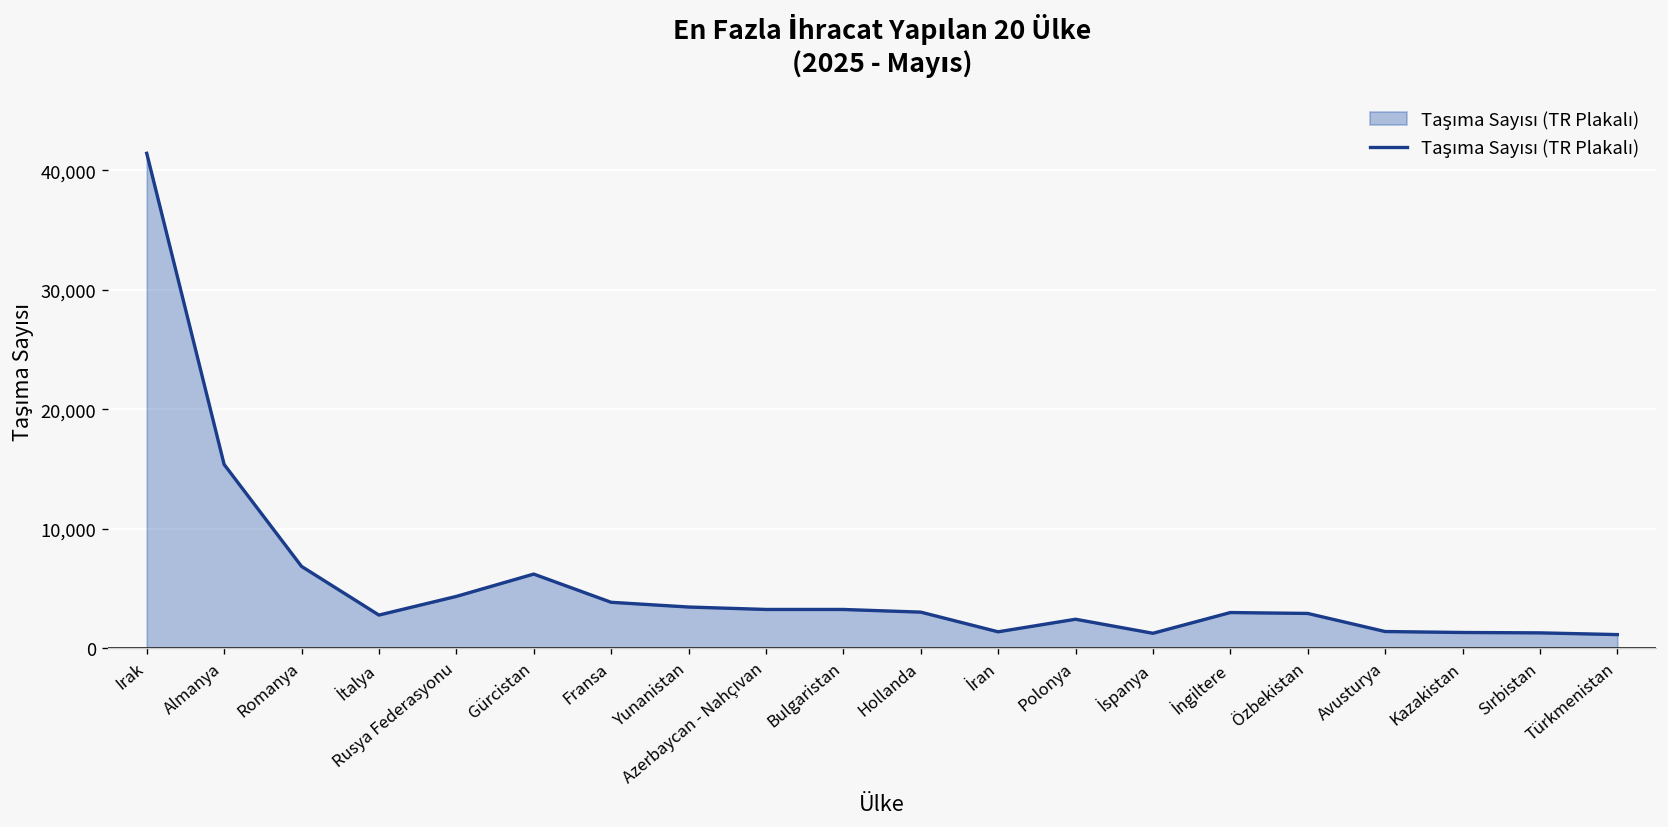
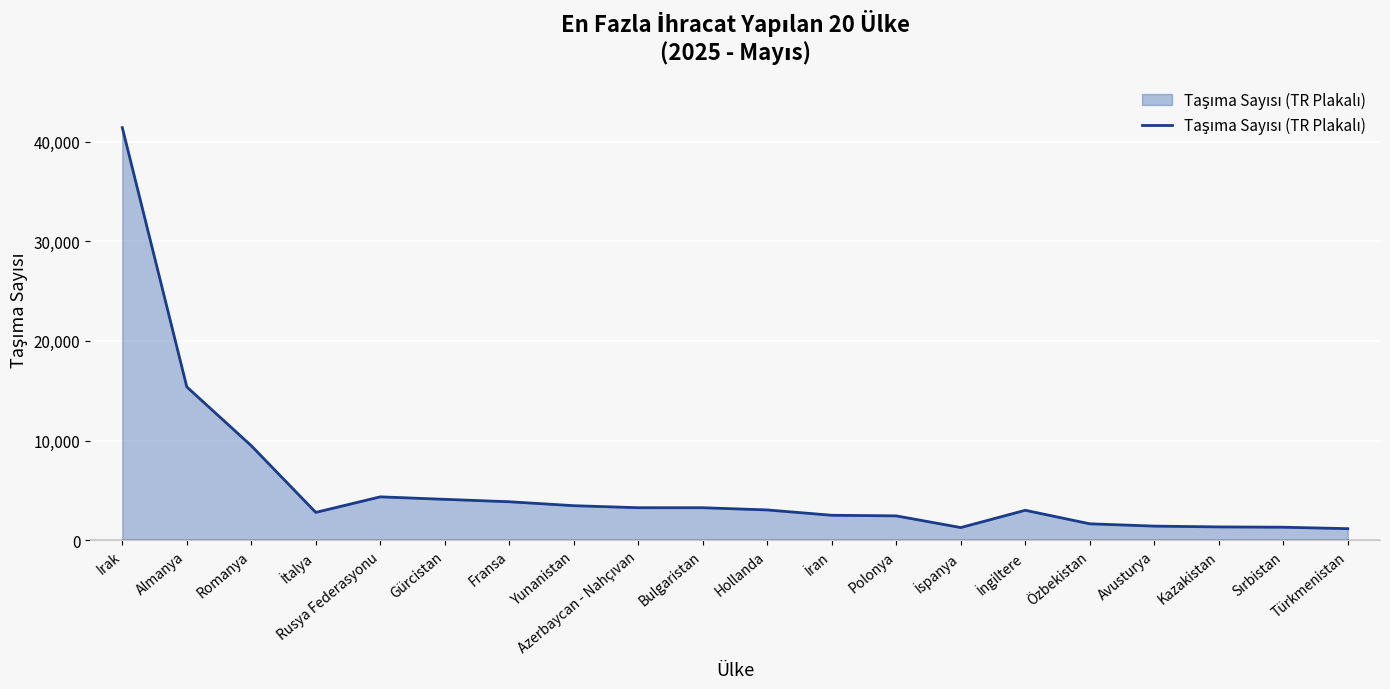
Romanya: 7,000 -> 9,000
Gürcistan: 6,000 -> 4,000
İran: 1,000 -> 3,000
Özbekistan: 3,000 -> 2,000
